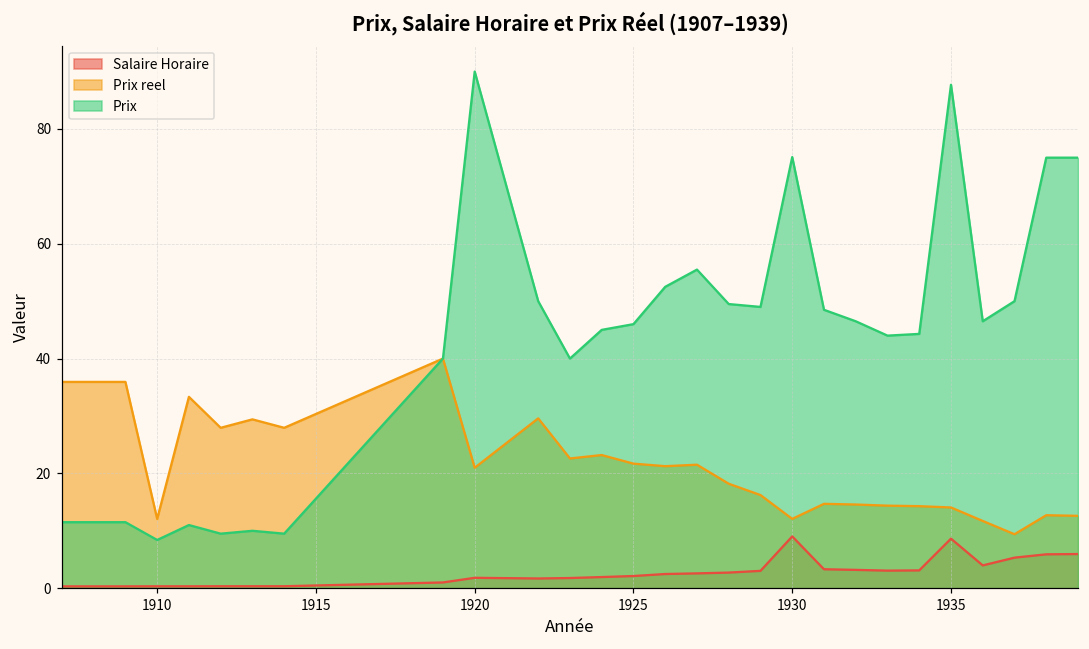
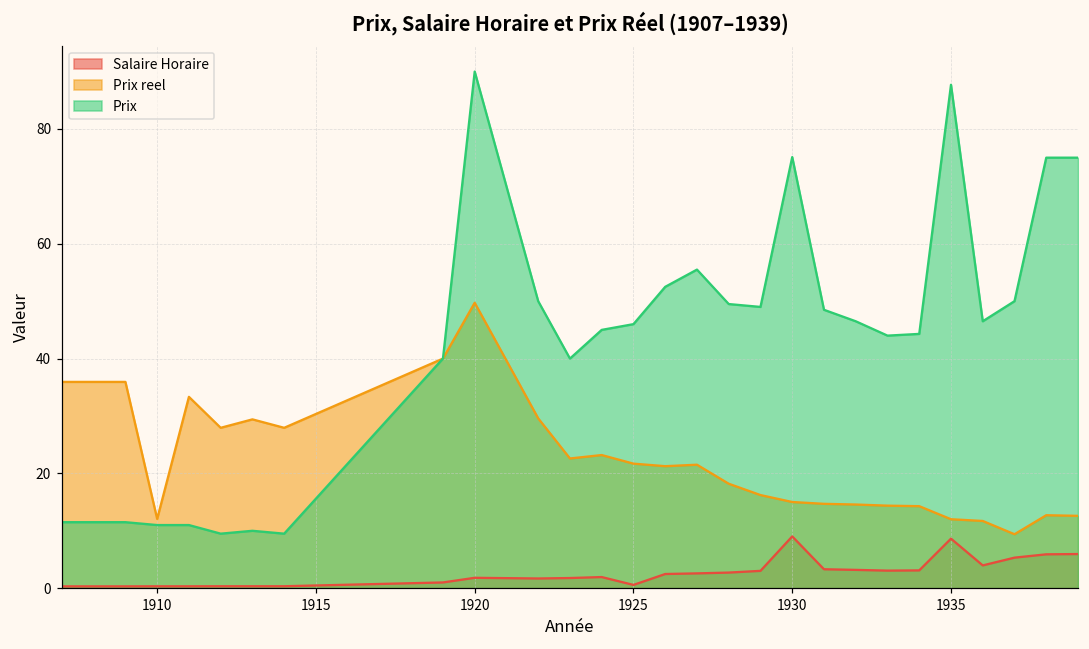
Prix, 1910: 8 -> 11
Prix reel, 1920: 21 -> 50
Salaire Horaire, 1925: 2 -> 1
Prix reel, 1930: 12 -> 15
Prix reel, 1935: 14 -> 12
